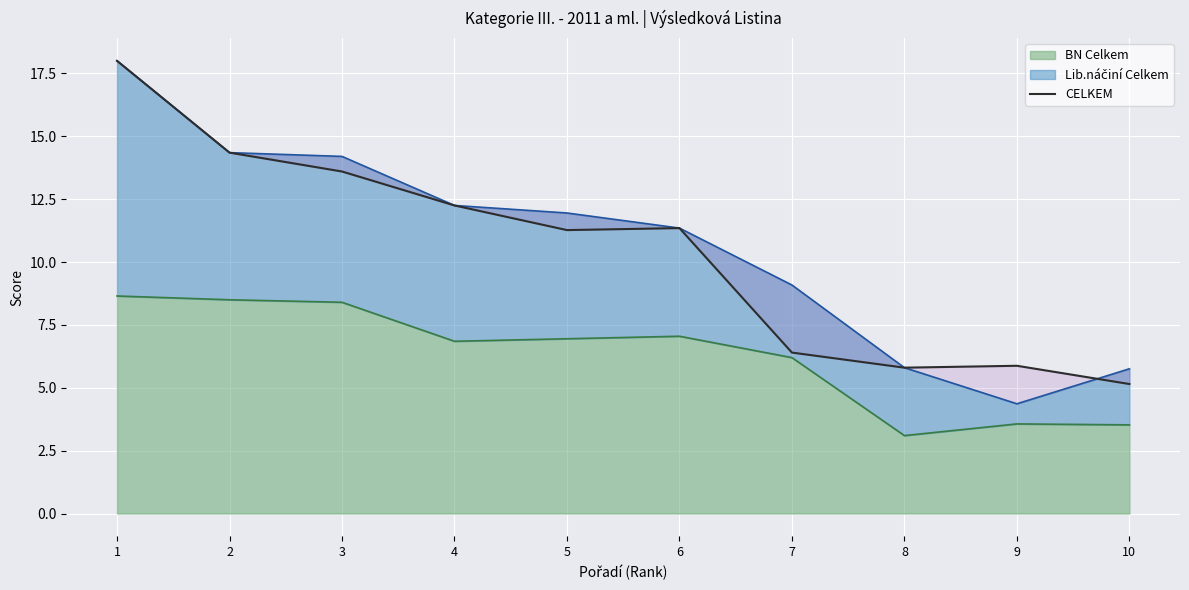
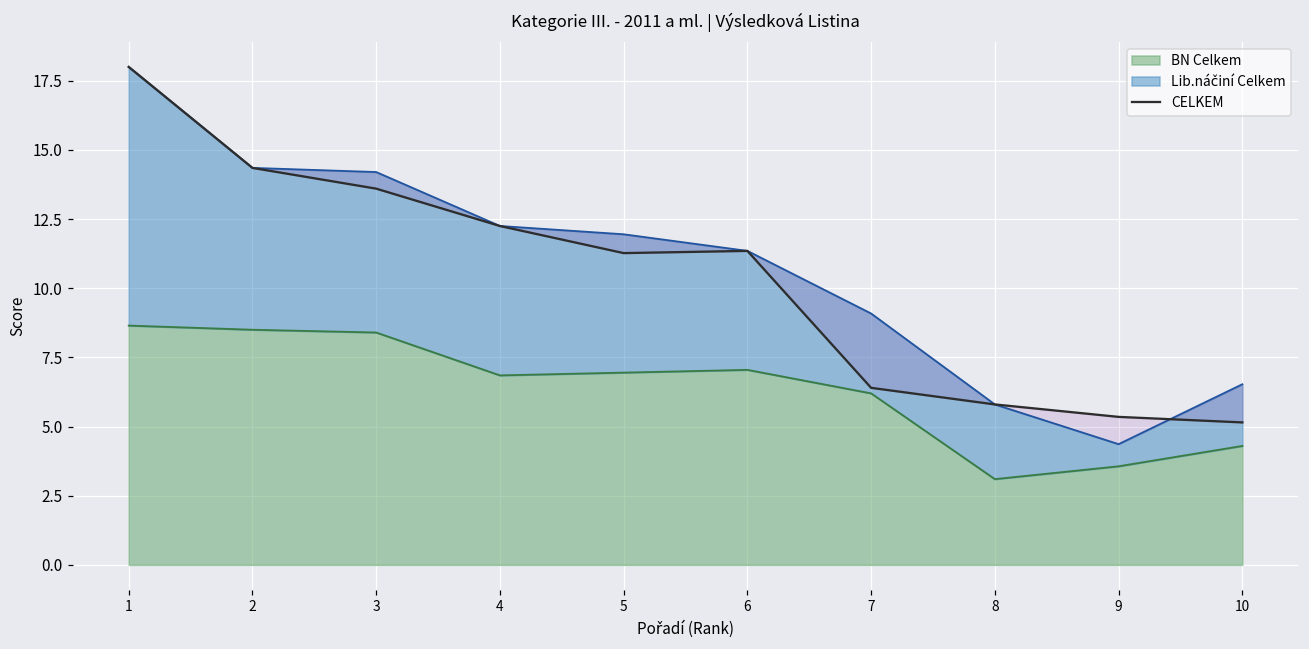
CELKEM, 9: 5.9 -> 5.4
BN Celkem, 10: 3.5 -> 4.3
